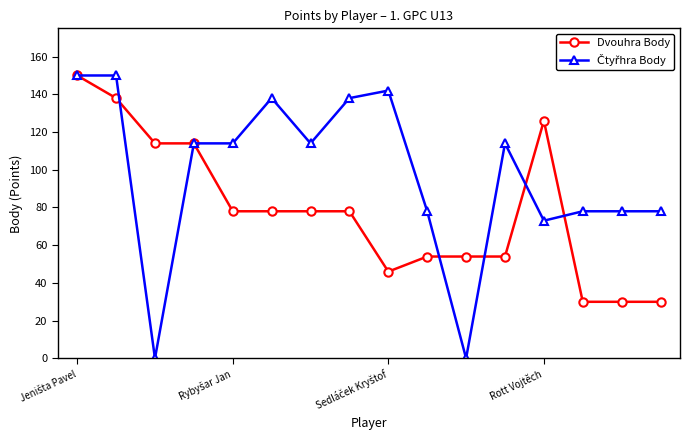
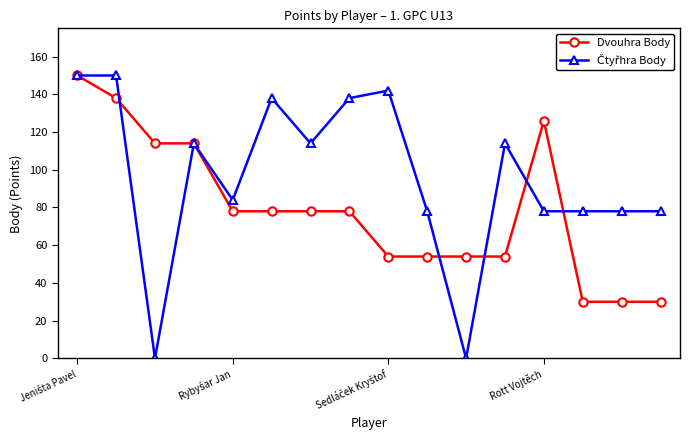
Čtyřhra Body, Rybyšar Jan: 114 -> 84
Dvouhra Body, Sedláček Kryštof: 46 -> 54
Čtyřhra Body, Rott Vojtěch: 73 -> 78
